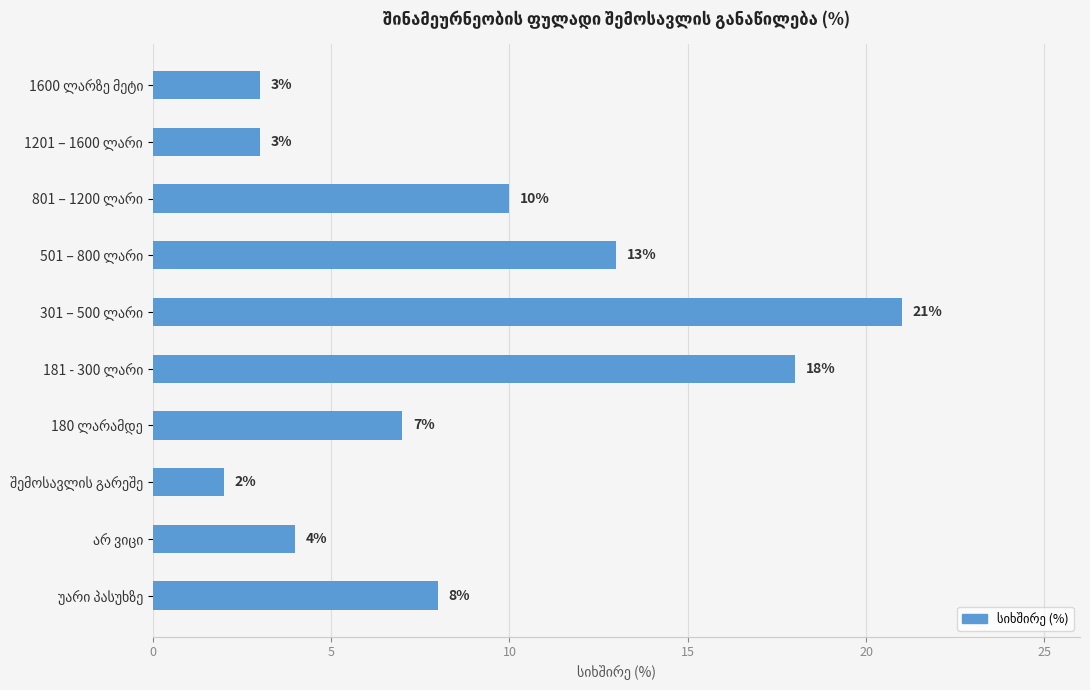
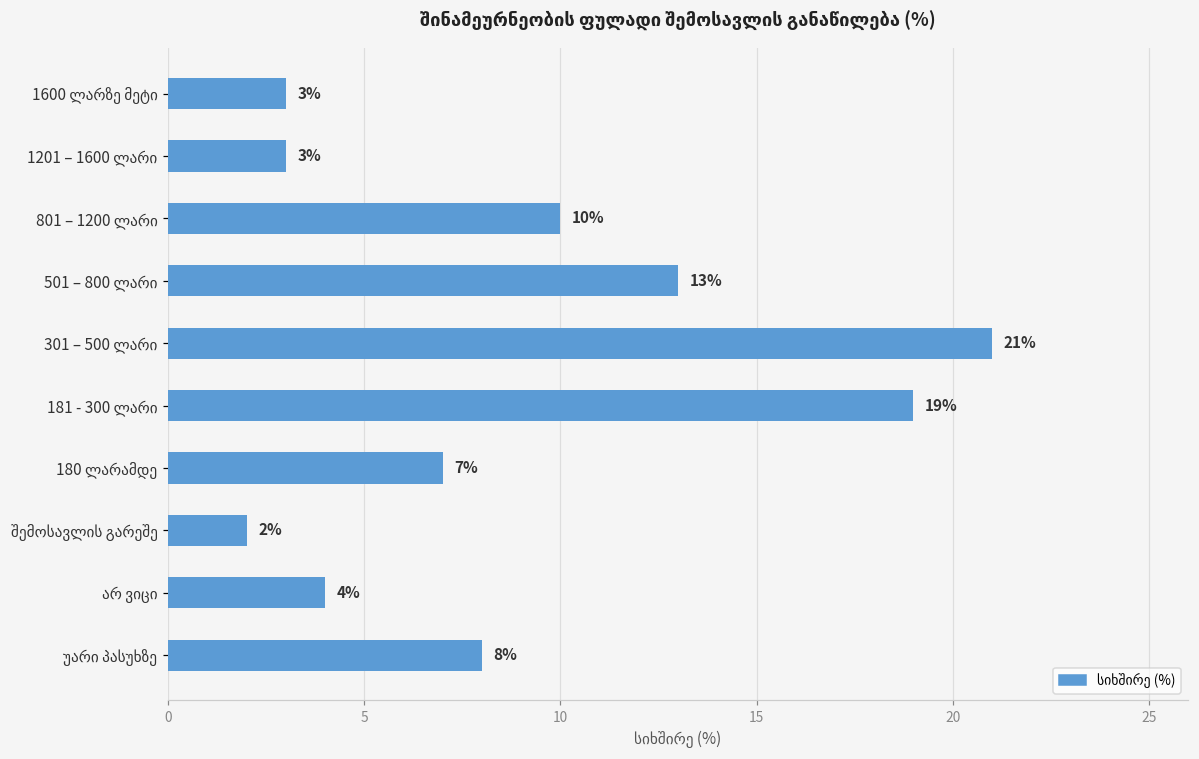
181 - 300 ლარი: 18% -> 19%
